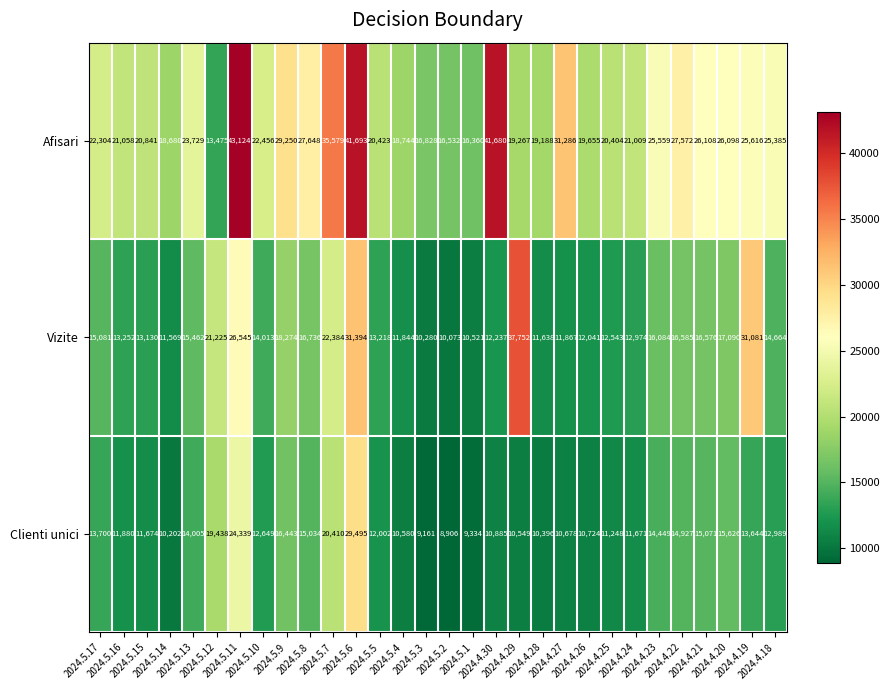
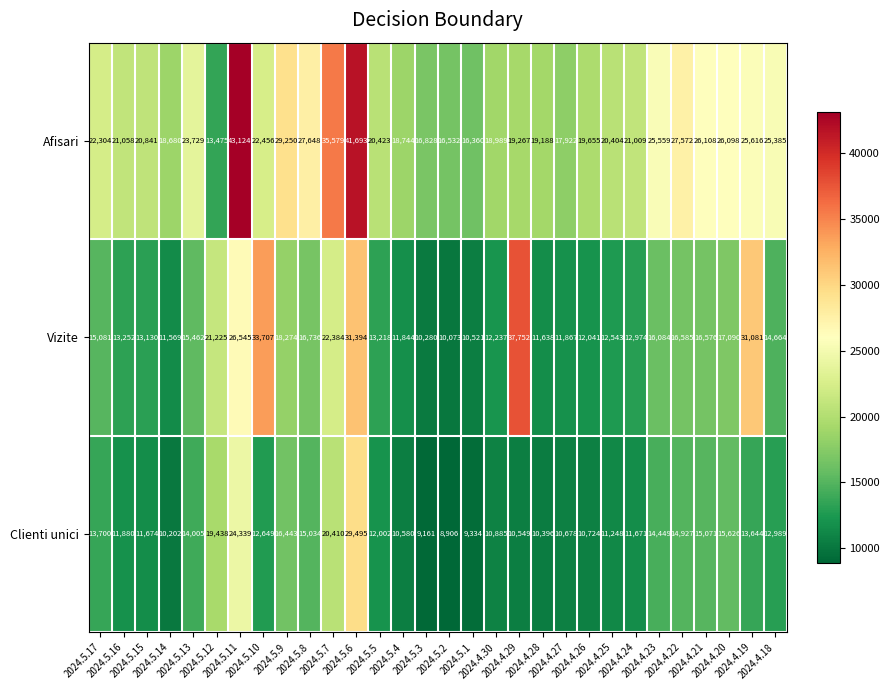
Afisari, 2024.4.30: 41,680 -> 18,989
Afisari, 2024.4.27: 31,286 -> 17,922
Vizite, 2024.5.10: 14,013 -> 33,707
